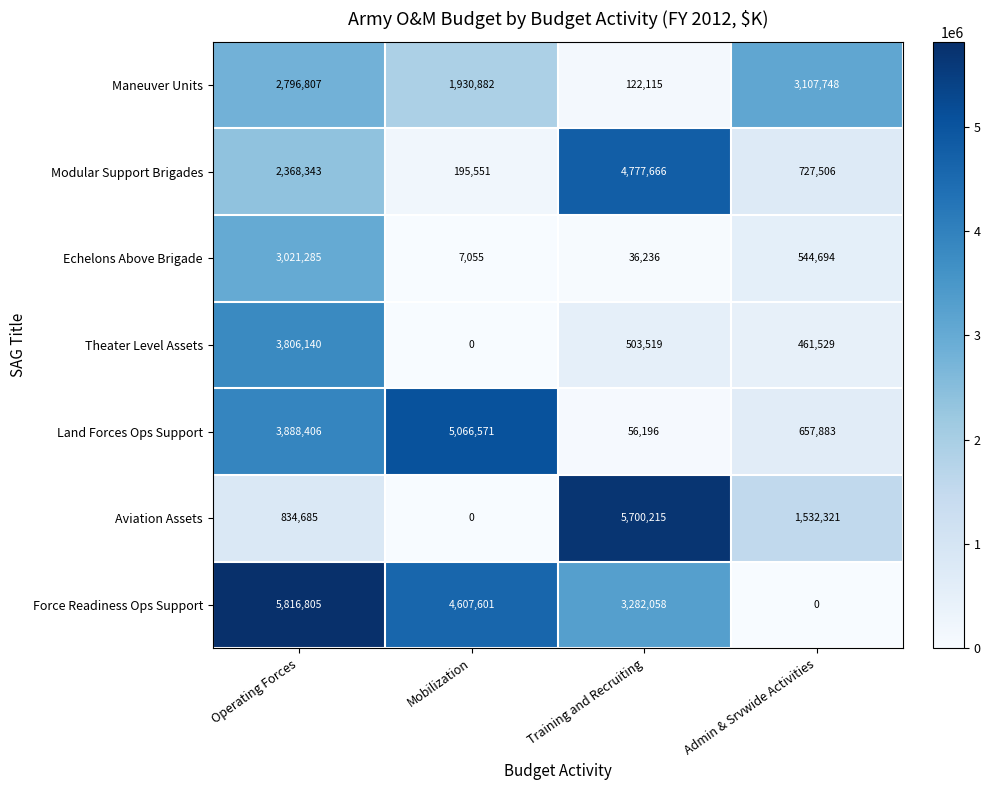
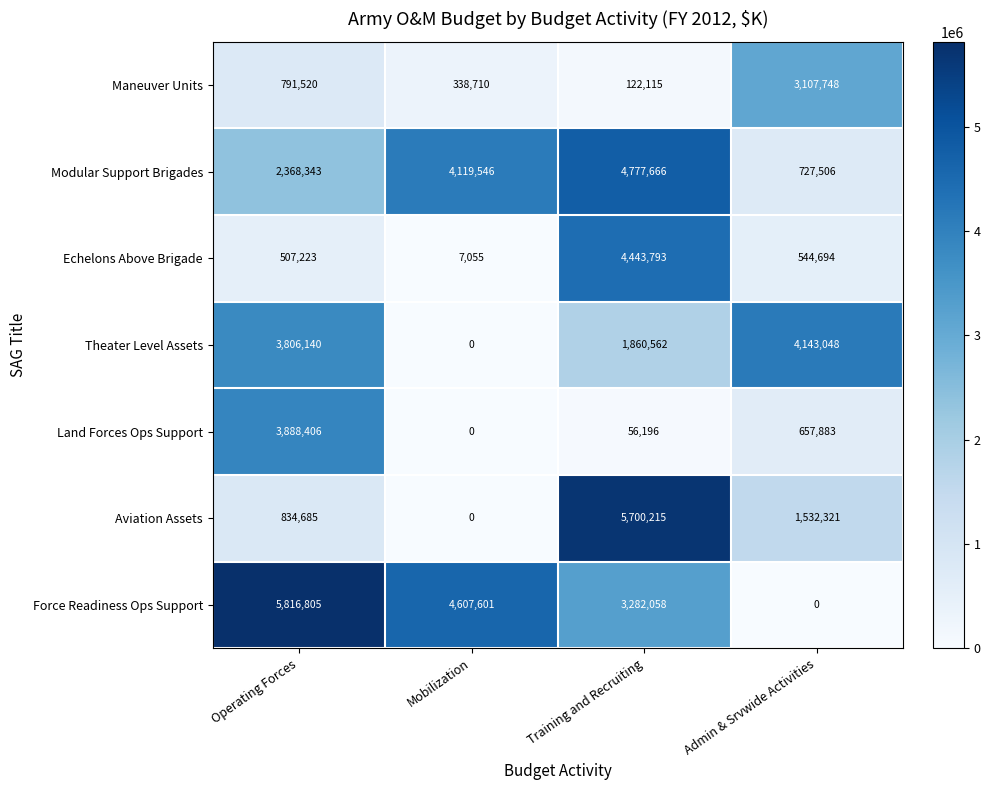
Maneuver Units, Operating Forces: 2,796,807 -> 791,520
Maneuver Units, Mobilization: 1,930,882 -> 338,710
Modular Support Brigades, Mobilization: 195,551 -> 4,119,546
Echelons Above Brigade, Operating Forces: 3,021,285 -> 507,223
Echelons Above Brigade, Training and Recruiting: 36,236 -> 4,443,793
Theater Level Assets, Training and Recruiting: 503,519 -> 1,860,562
Theater Level Assets, Admin & Srvwide Activities: 461,529 -> 4,143,048
Land Forces Ops Support, Mobilization: 5,066,571 -> 0
